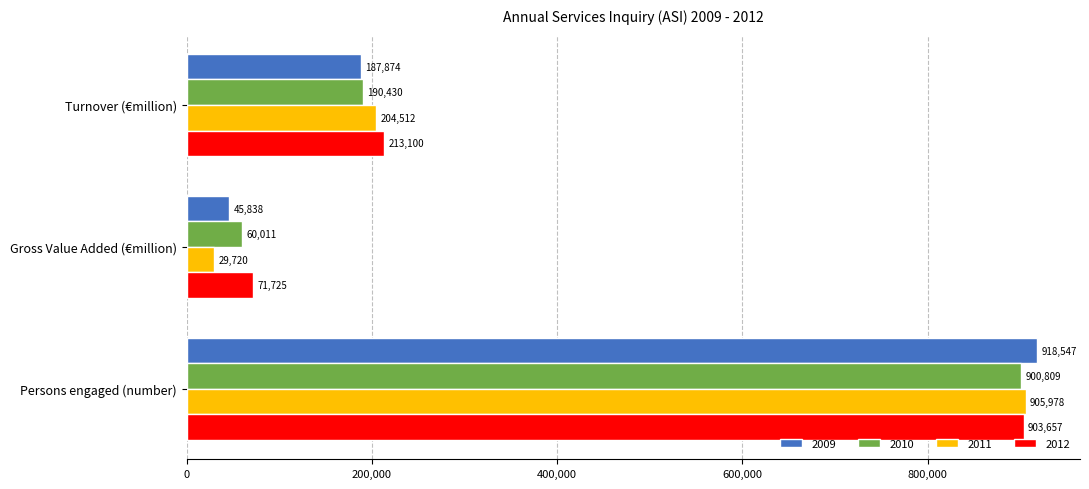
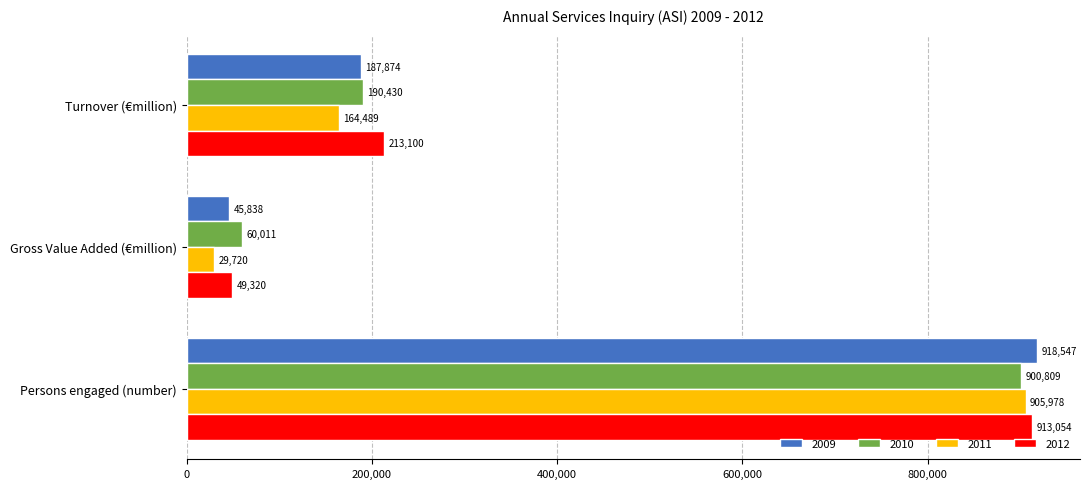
2011, Turnover (€million): 204,512 -> 164,489
2012, Gross Value Added (€million): 71,725 -> 49,320
2012, Persons engaged (number): 903,657 -> 913,054
